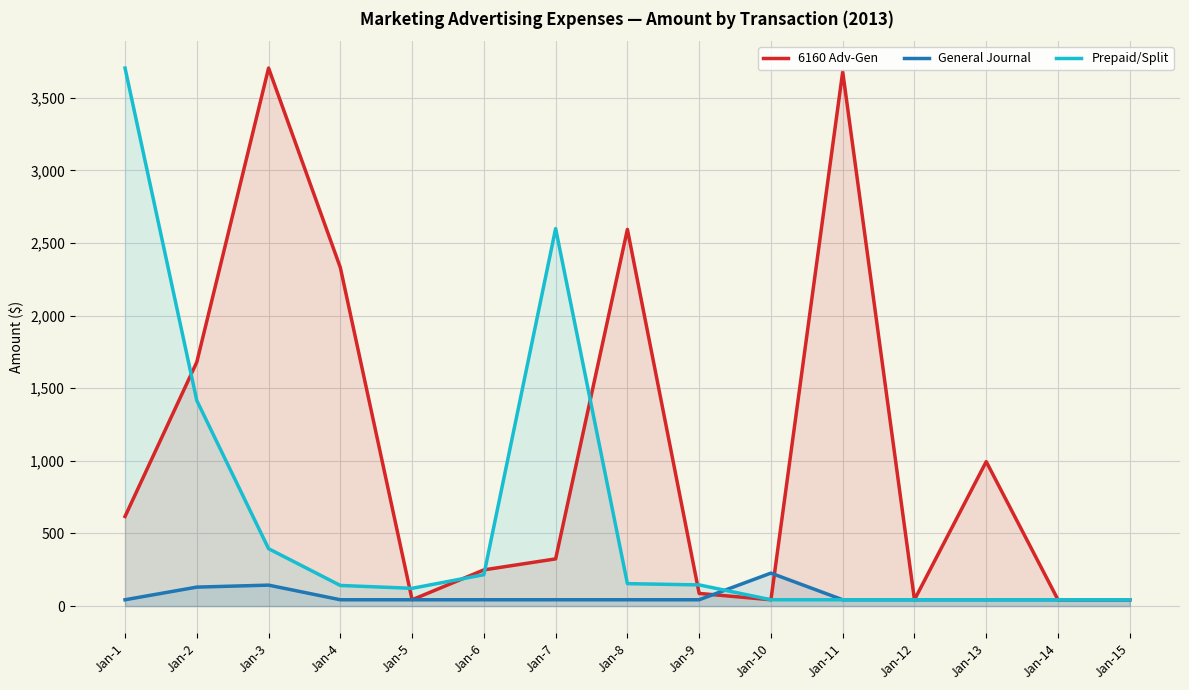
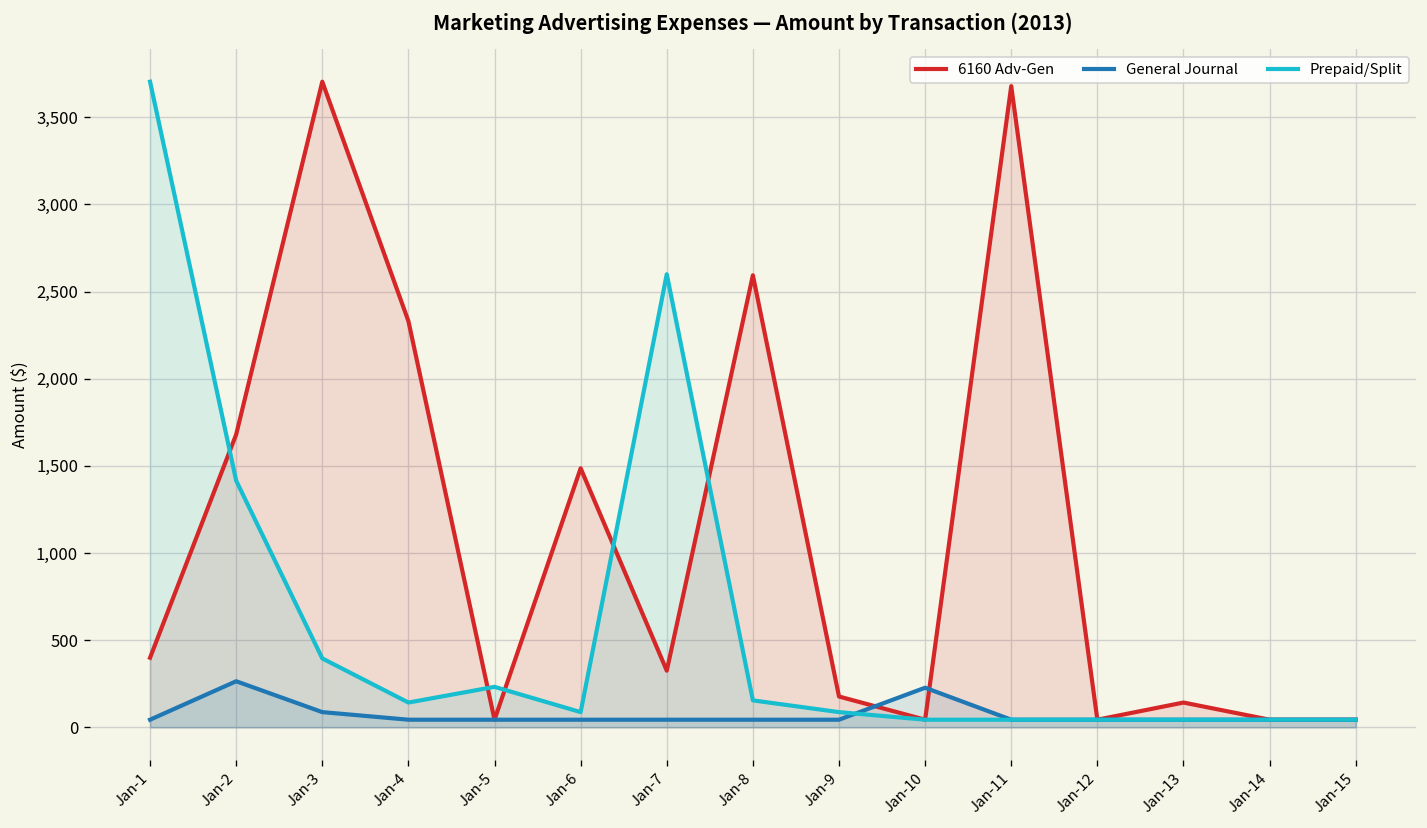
6160 Adv-Gen, Jan-1: 620 -> 400
General Journal, Jan-2: 130 -> 260
General Journal, Jan-3: 140 -> 90
Prepaid/Split, Jan-5: 120 -> 230
6160 Adv-Gen, Jan-6: 250 -> 1,490
Prepaid/Split, Jan-6: 220 -> 90
6160 Adv-Gen, Jan-9: 90 -> 180
Prepaid/Split, Jan-9: 150 -> 90
6160 Adv-Gen, Jan-13: 990 -> 140
